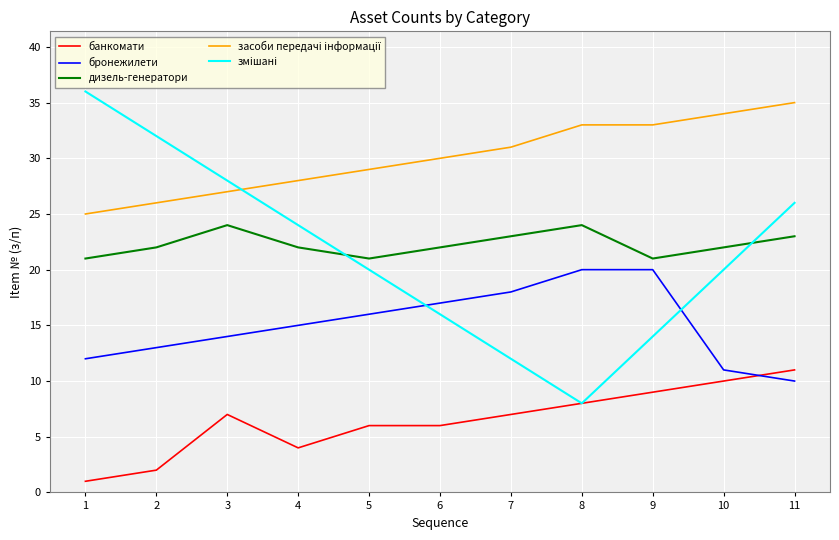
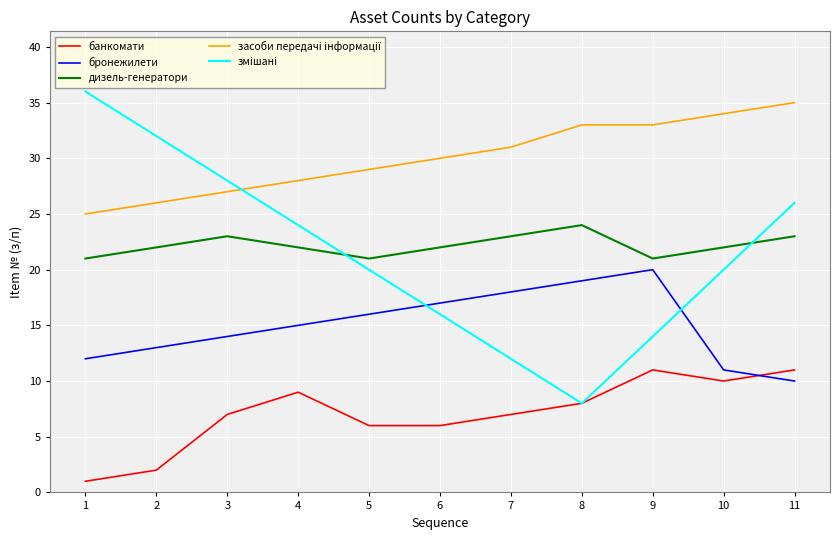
дизель-генератори, 3: 24 -> 23
банкомати, 4: 4 -> 9
бронежилети, 8: 20 -> 19
банкомати, 9: 9 -> 11
